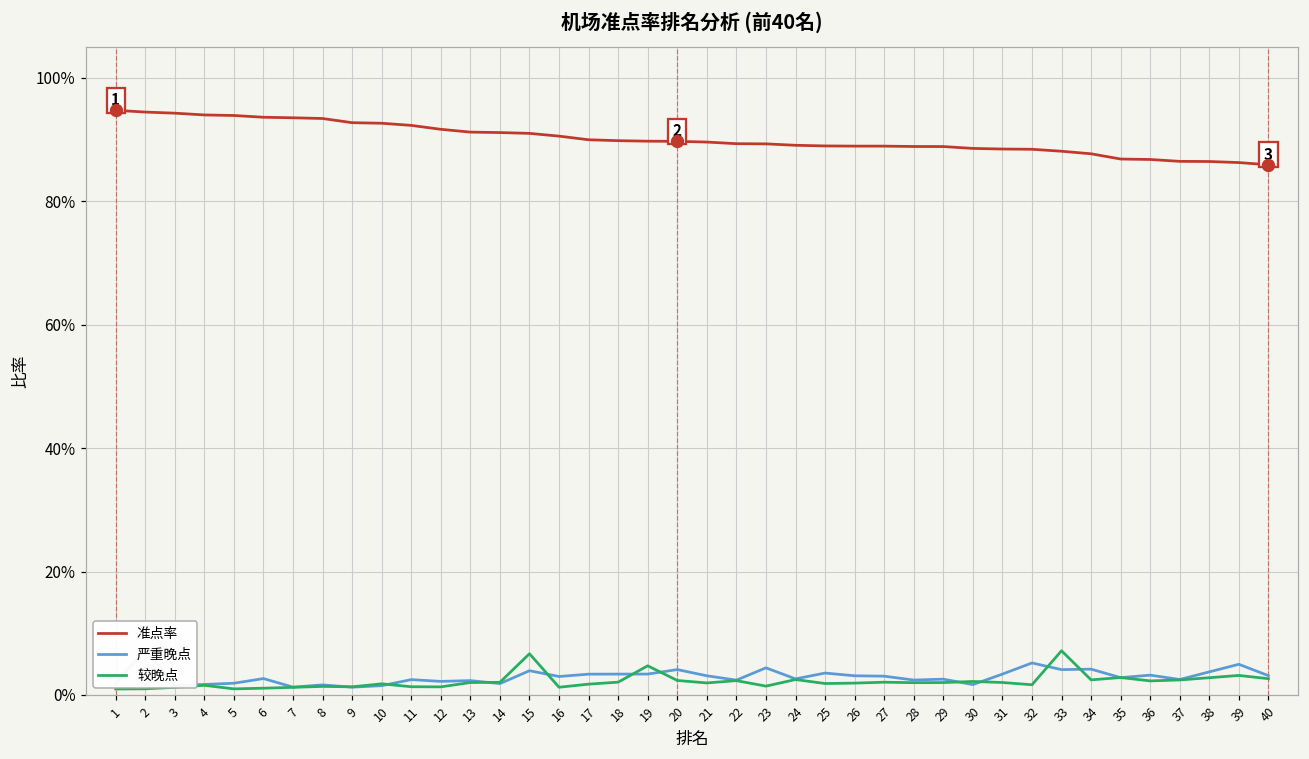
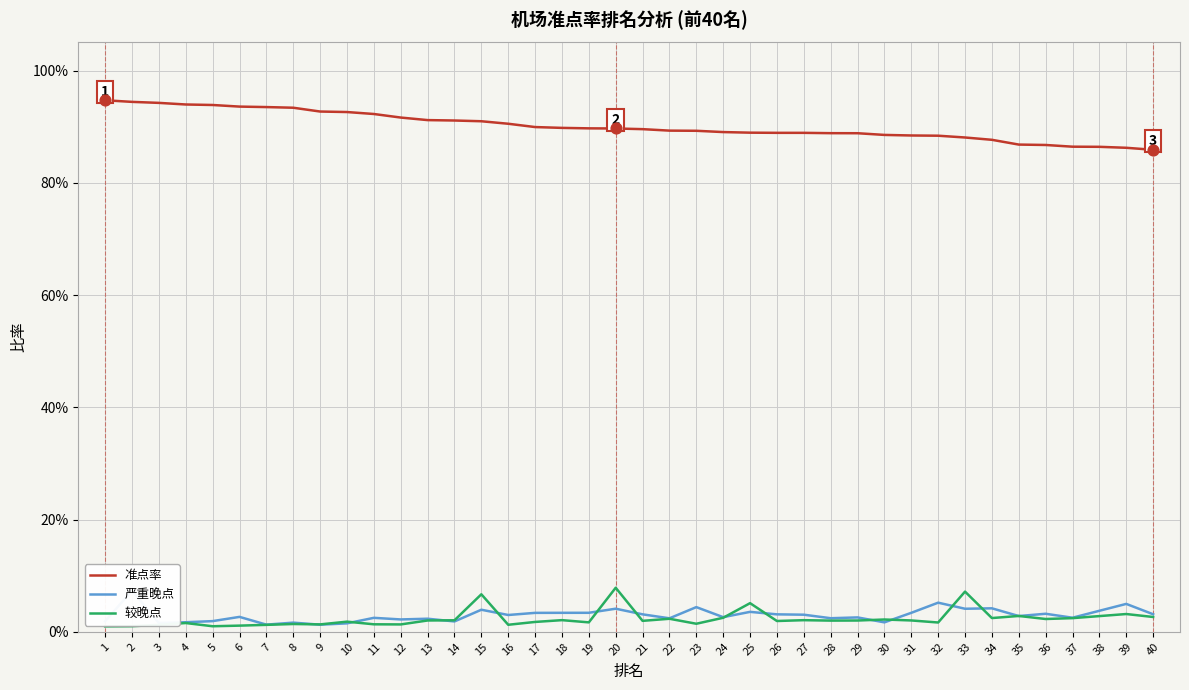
较晚点, 19: 5% -> 2%
较晚点, 20: 2% -> 8%
较晚点, 25: 2% -> 5%
